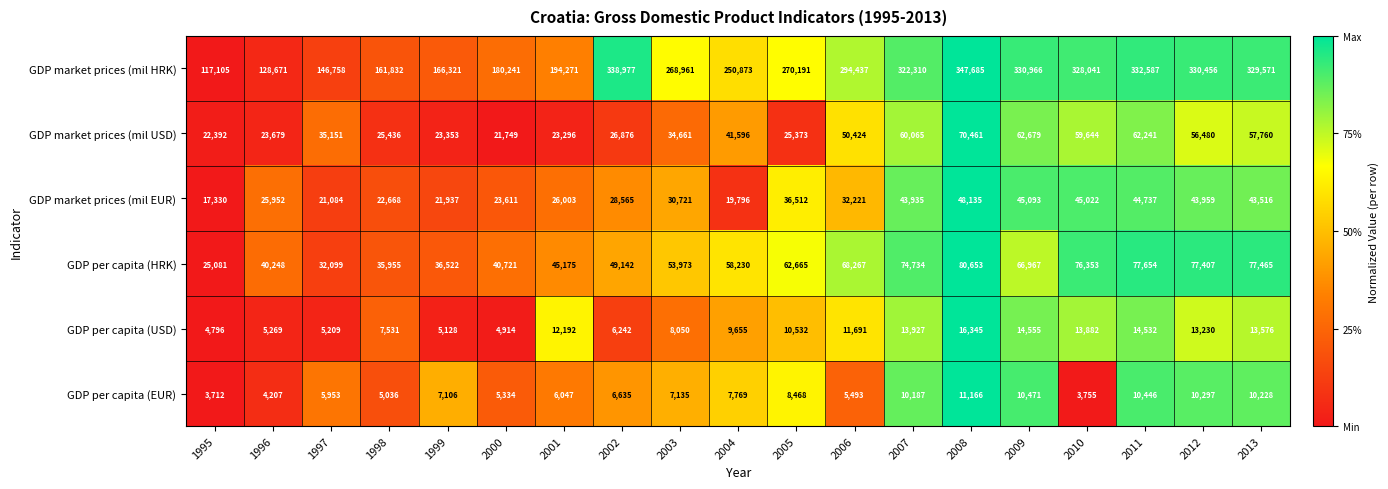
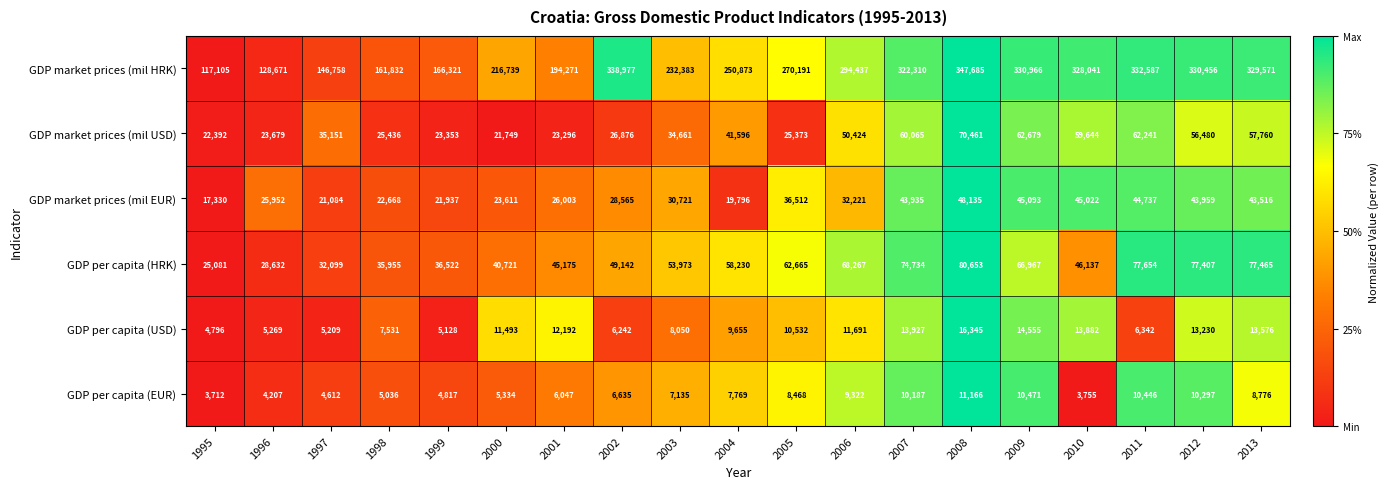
GDP market prices (mil HRK), 2000: 180,241 -> 216,739
GDP market prices (mil HRK), 2003: 268,961 -> 232,383
GDP per capita (HRK), 1996: 40,248 -> 28,632
GDP per capita (HRK), 2010: 76,353 -> 46,137
GDP per capita (USD), 2000: 4,914 -> 11,493
GDP per capita (USD), 2011: 14,532 -> 6,342
GDP per capita (EUR), 1997: 5,953 -> 4,612
GDP per capita (EUR), 1999: 7,106 -> 4,817
GDP per capita (EUR), 2006: 5,493 -> 9,322
GDP per capita (EUR), 2013: 10,228 -> 8,776
